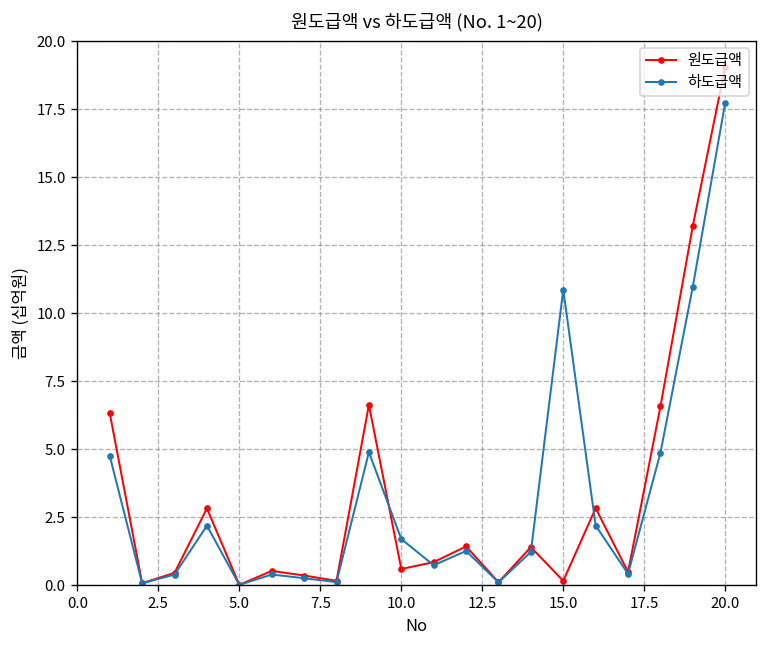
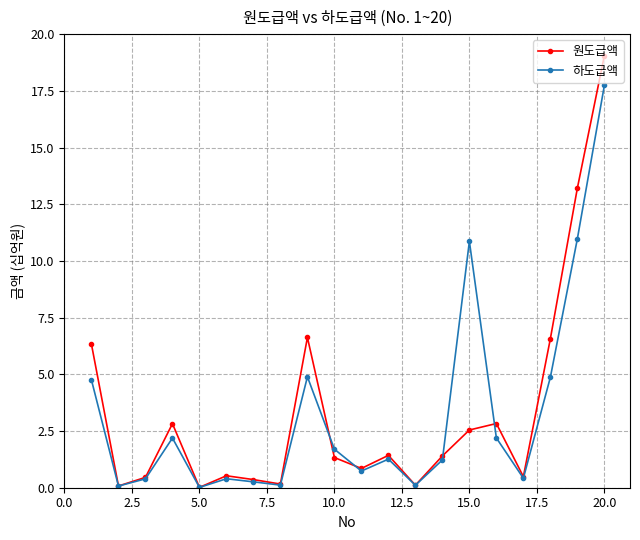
원도급액, 10.0: 0.6 -> 1.3
원도급액, 15.0: 0.2 -> 2.5
